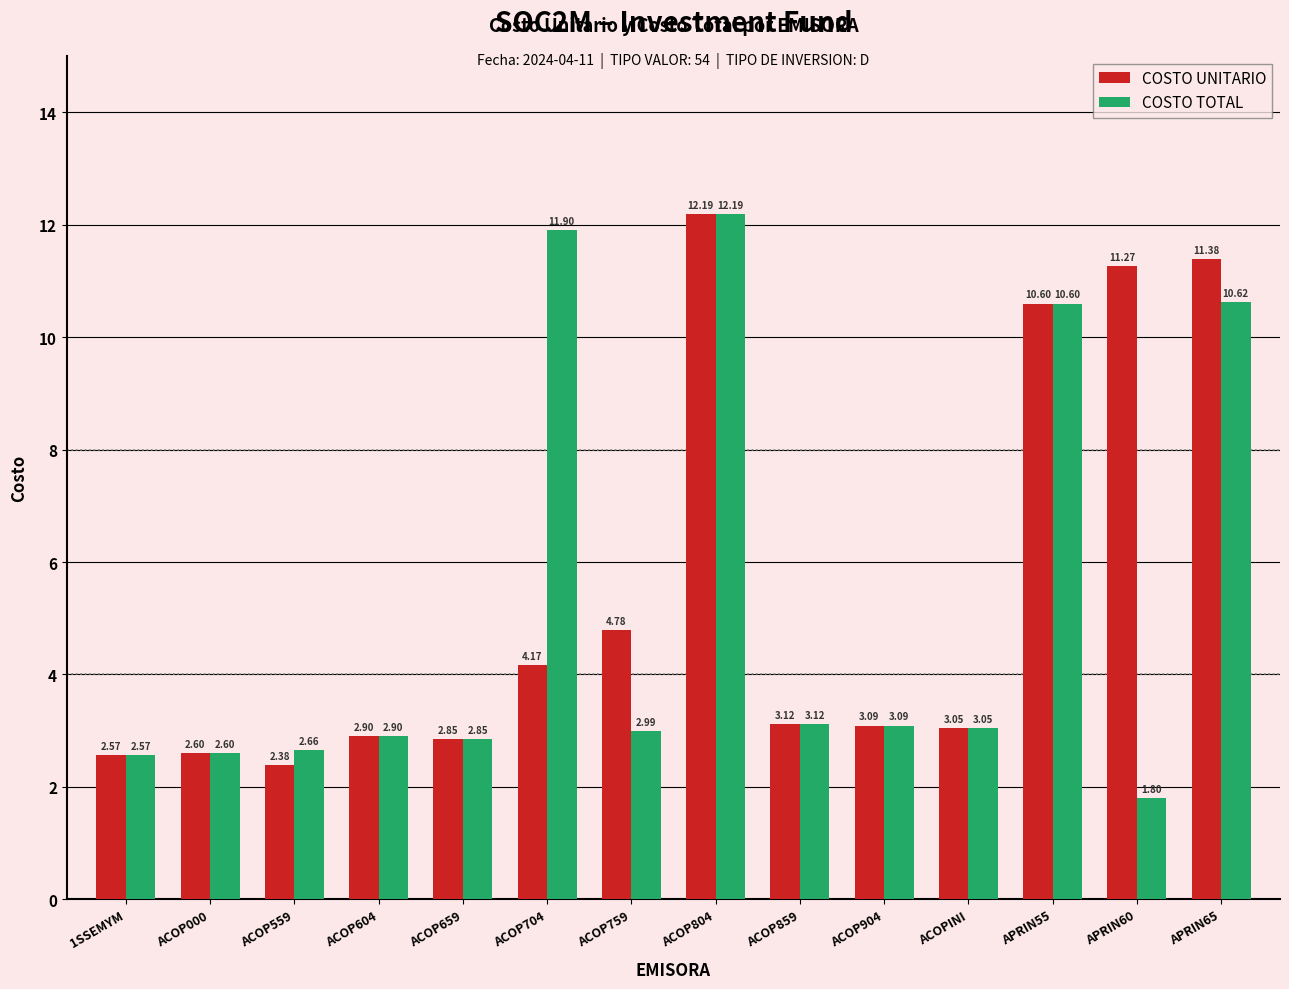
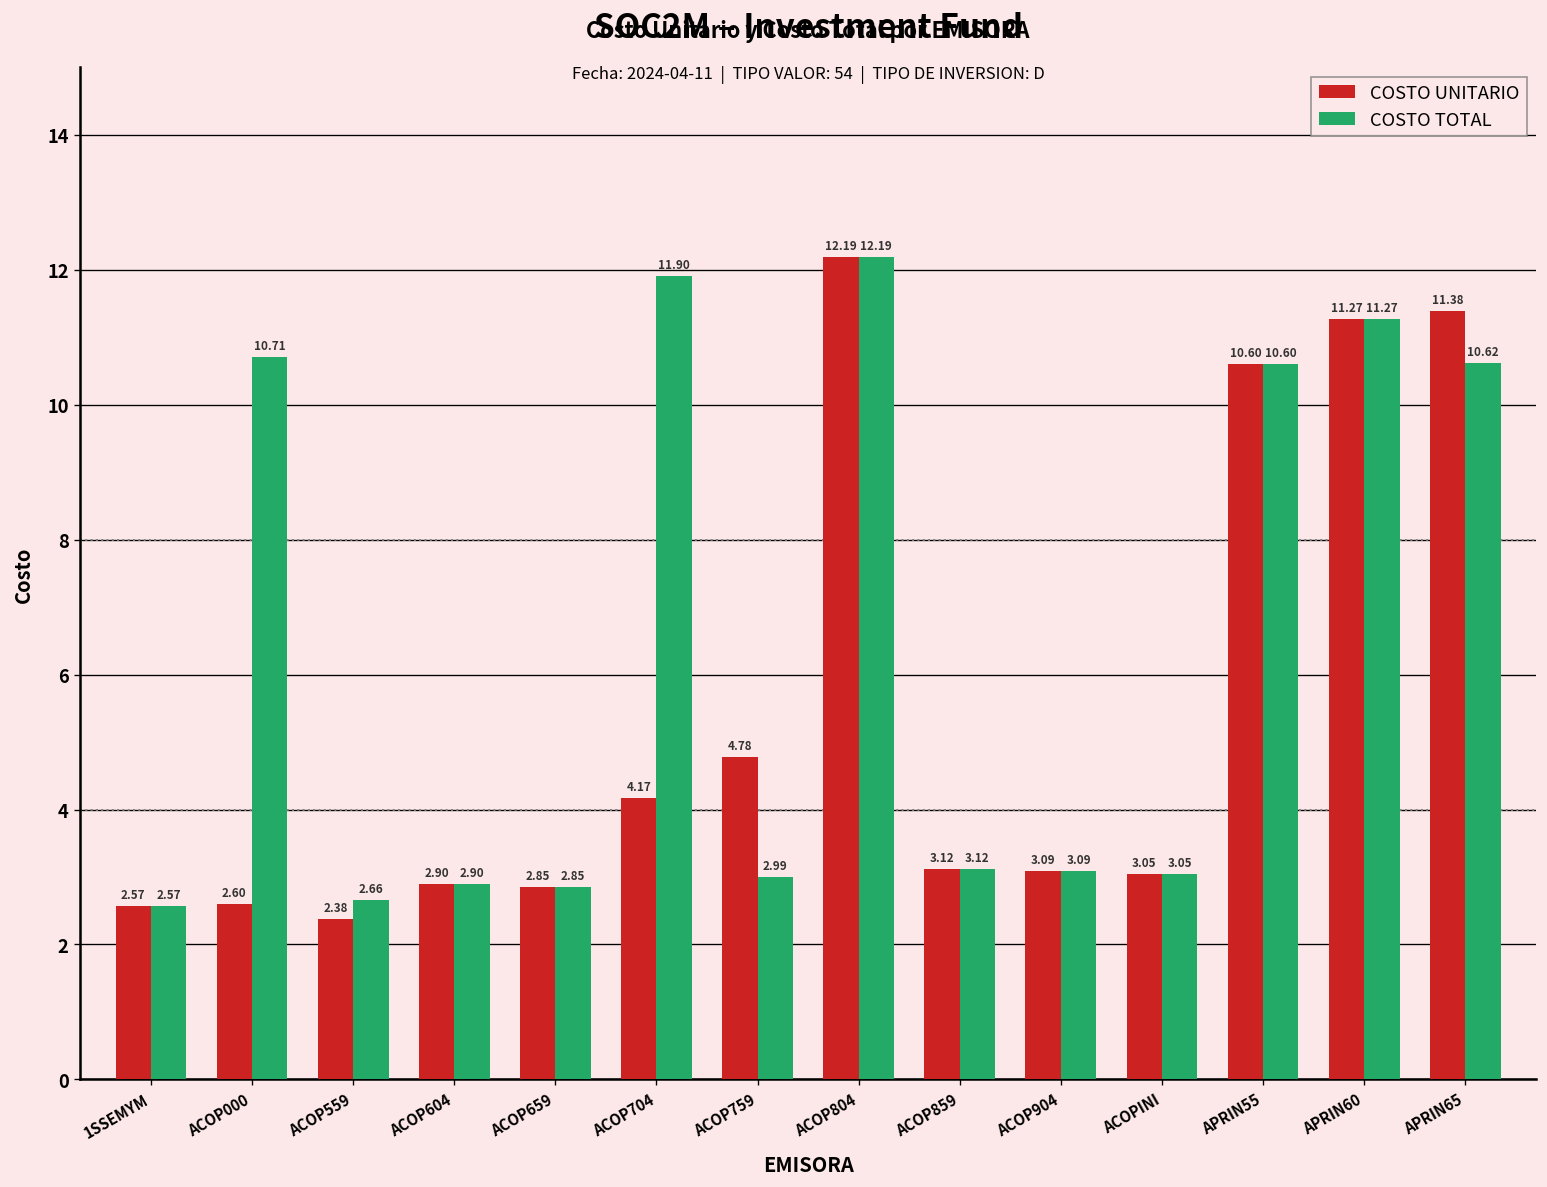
COSTO TOTAL, ACOP000: 2.60 -> 10.71
COSTO TOTAL, APRIN60: 1.80 -> 11.27
